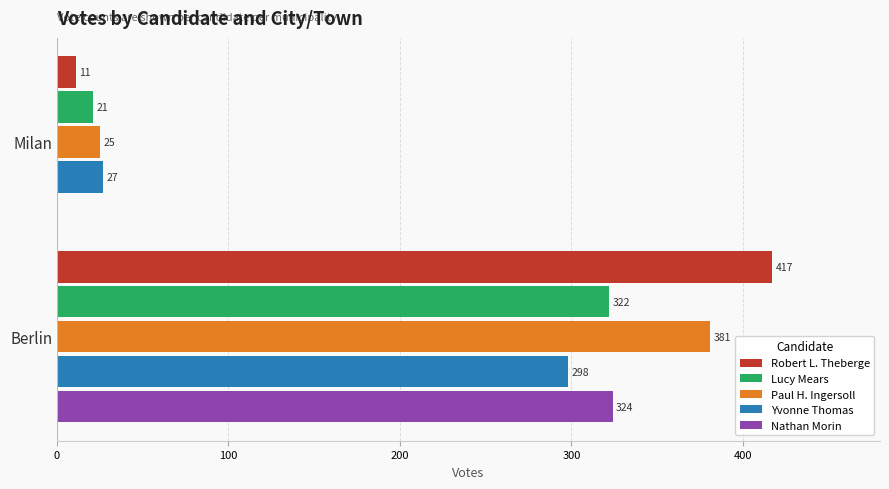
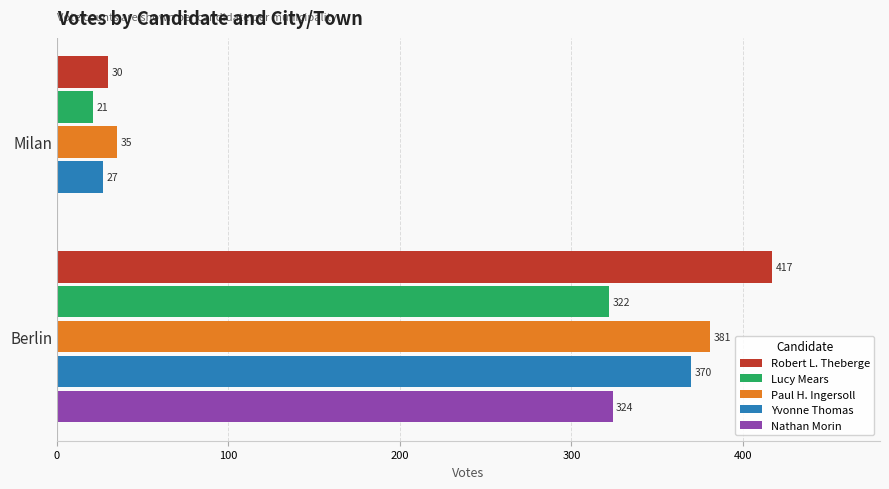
Robert L. Theberge, Milan: 11 -> 30
Paul H. Ingersoll, Milan: 25 -> 35
Yvonne Thomas, Berlin: 298 -> 370
